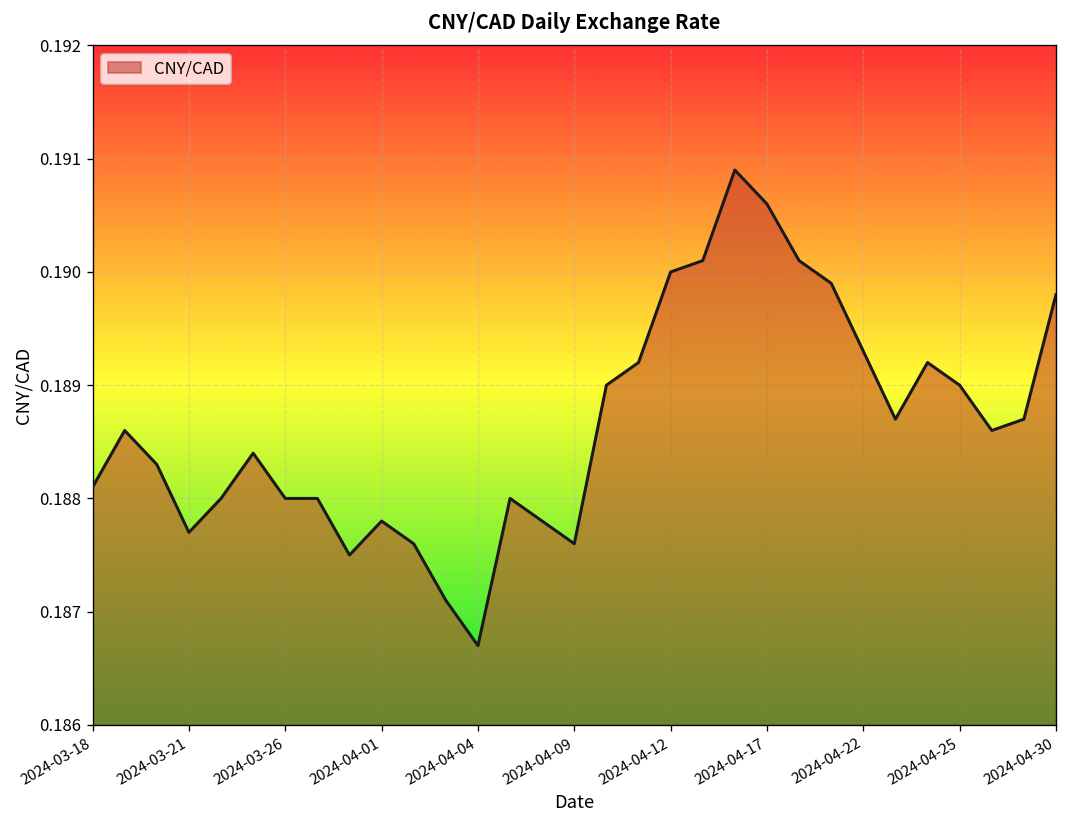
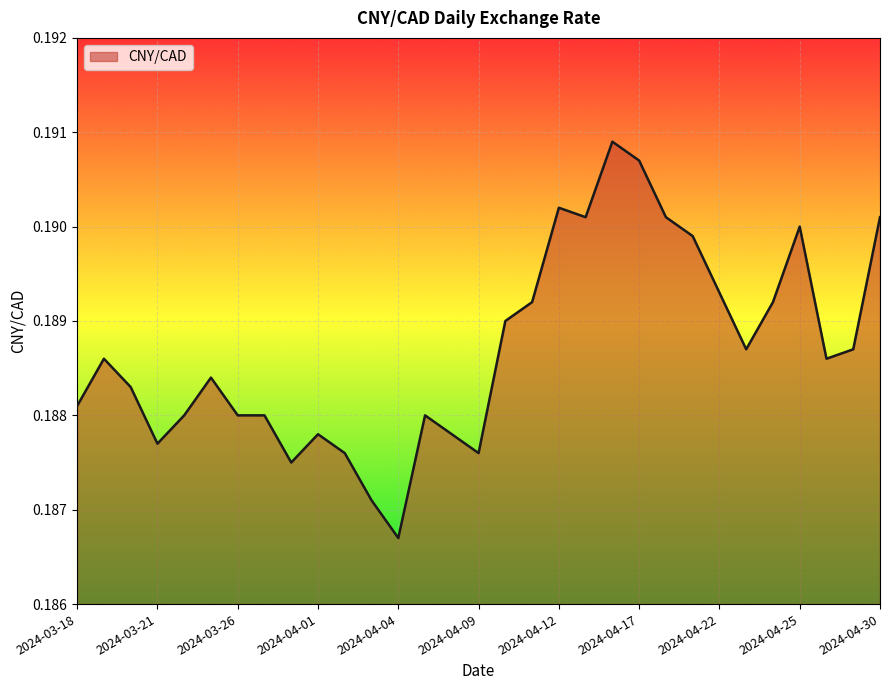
2024-04-12: 0.1900 -> 0.1902
2024-04-17: 0.1906 -> 0.1907
2024-04-25: 0.189 -> 0.190
2024-04-30: 0.1898 -> 0.1901
